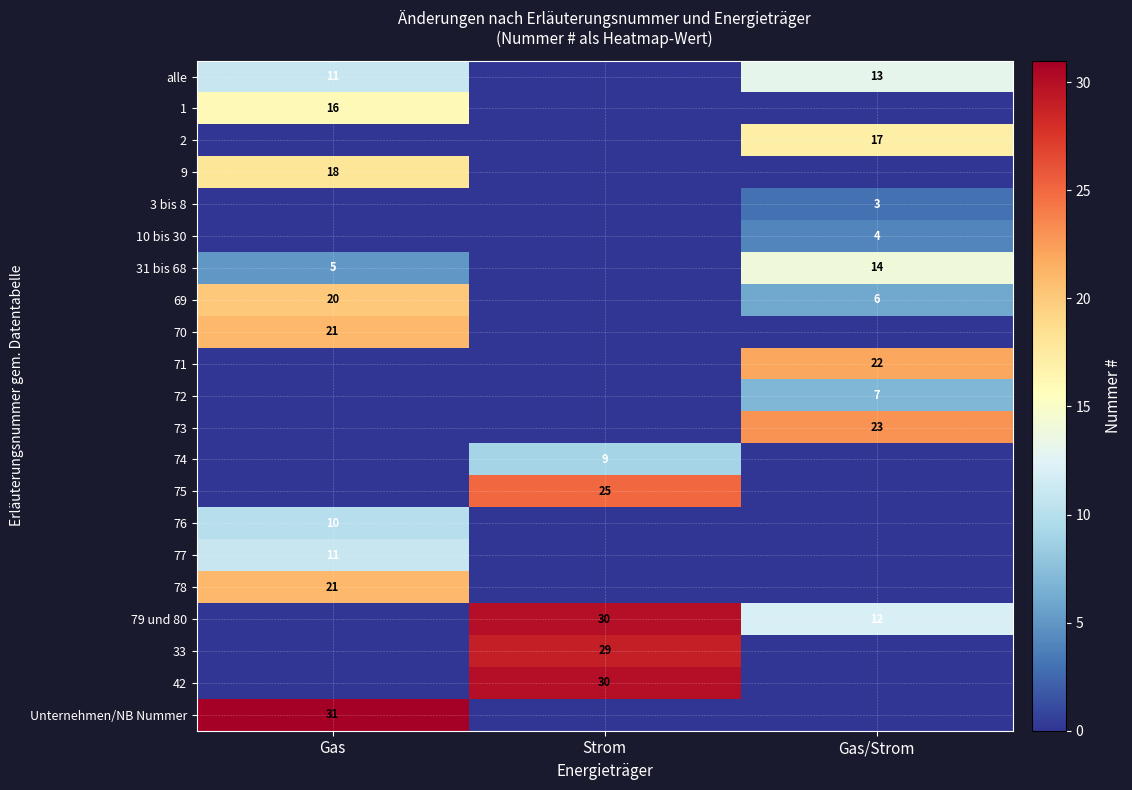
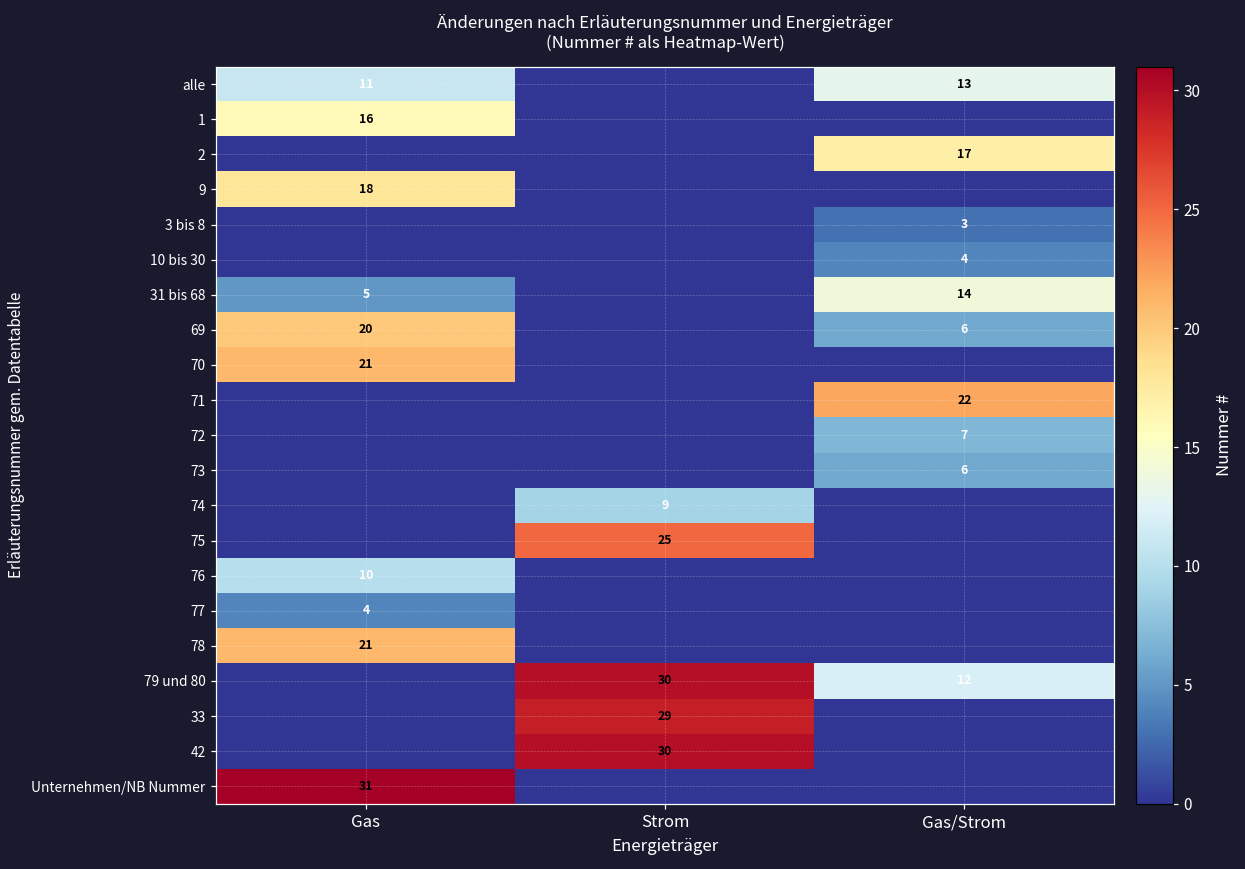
73, Gas/Strom: 23 -> 6
77, Gas: 11 -> 4
